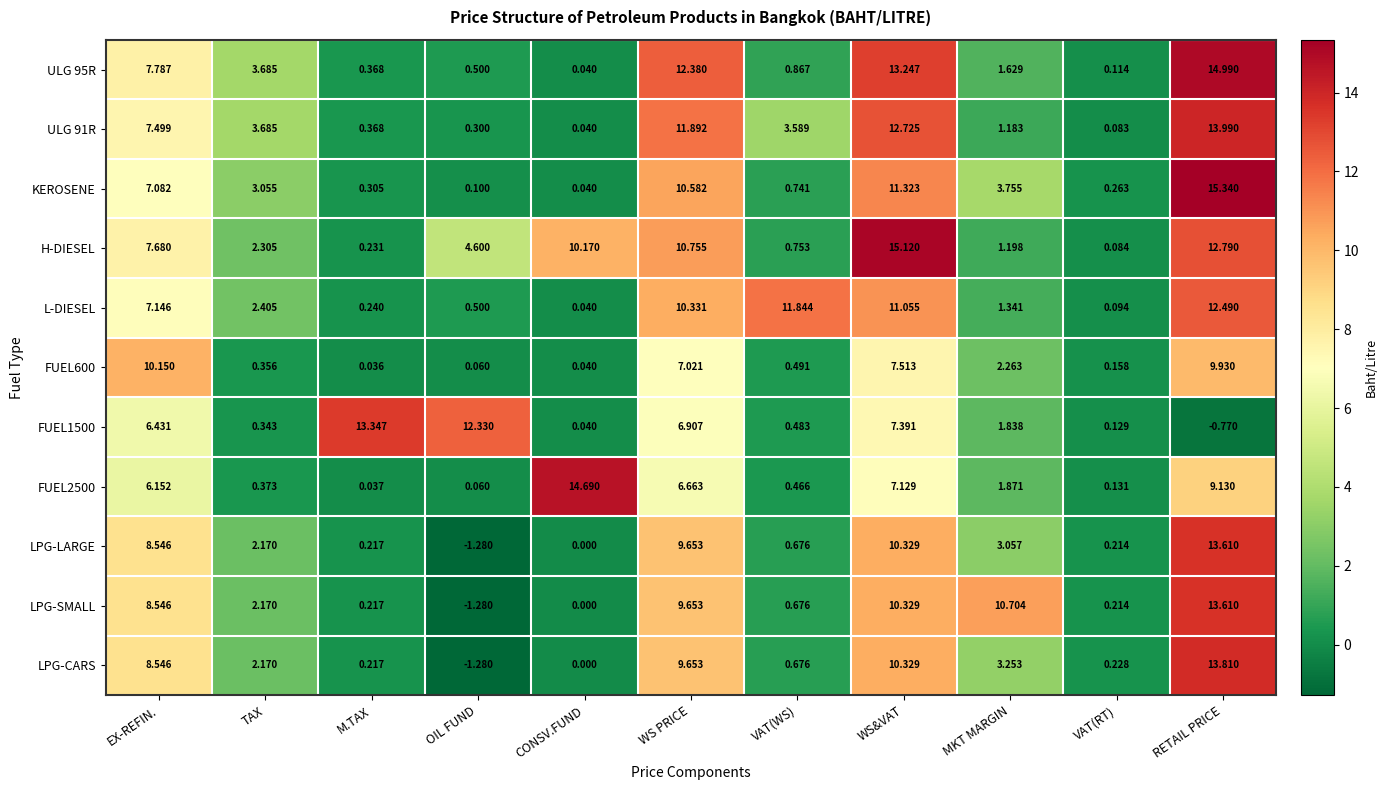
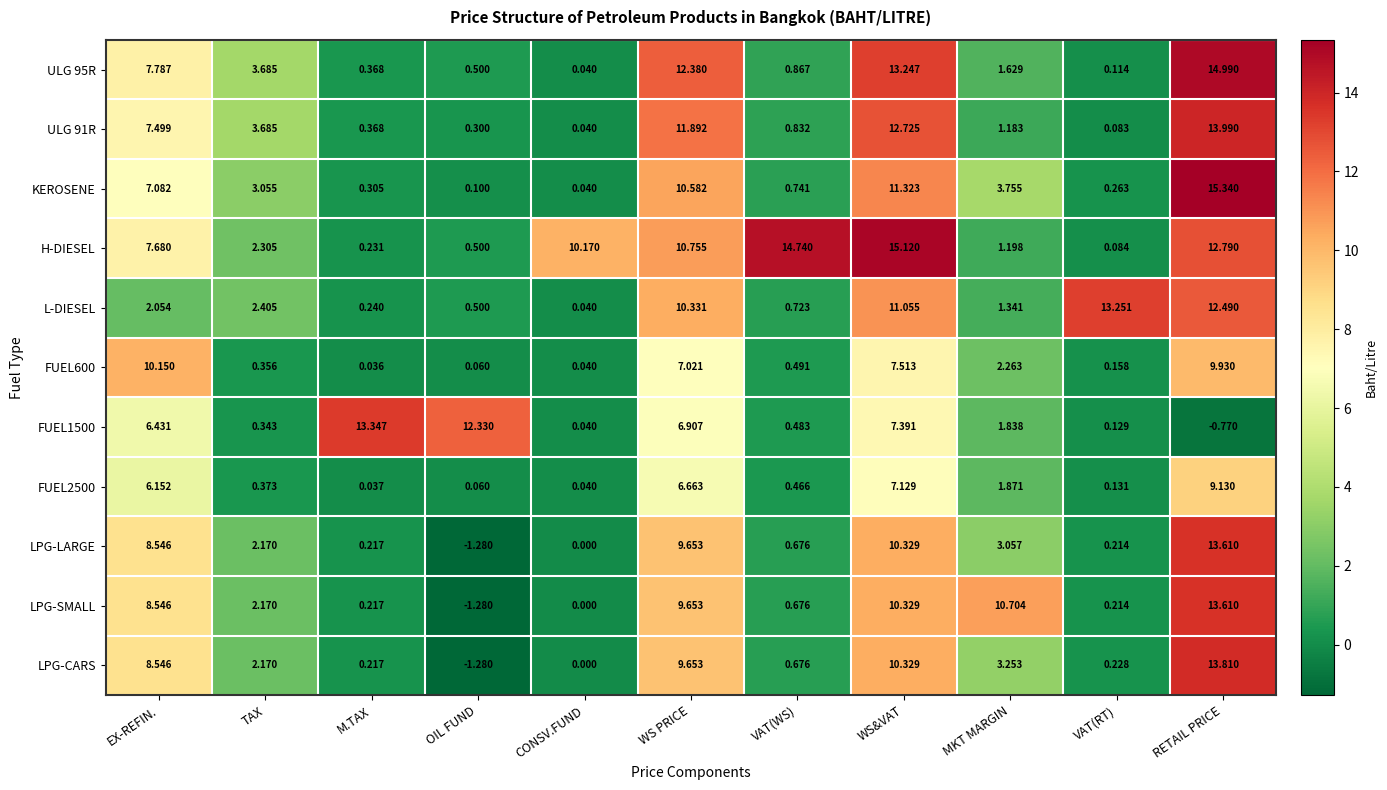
ULG 91R, VAT(WS): 3.589 -> 0.832
H-DIESEL, OIL FUND: 4.600 -> 0.500
H-DIESEL, VAT(WS): 0.753 -> 14.740
L-DIESEL, EX-REFIN.: 7.146 -> 2.054
L-DIESEL, VAT(WS): 11.844 -> 0.723
L-DIESEL, VAT(RT): 0.094 -> 13.251
FUEL2500, CONSV.FUND: 14.690 -> 0.040
